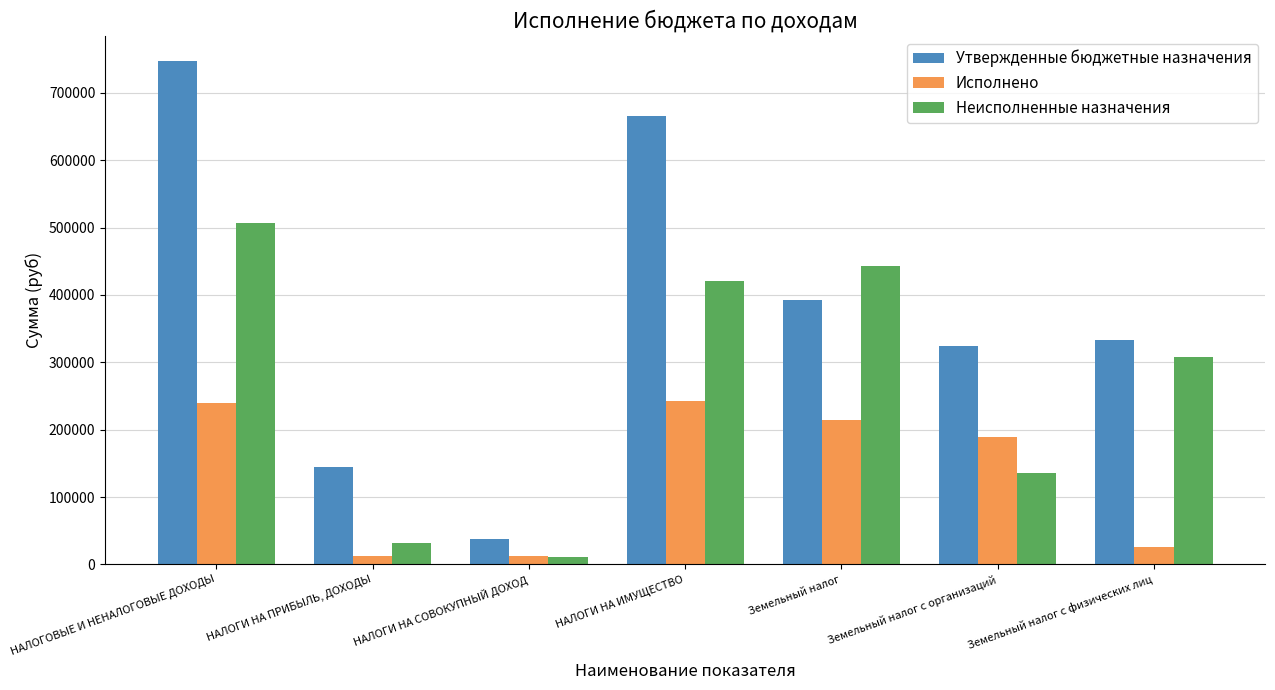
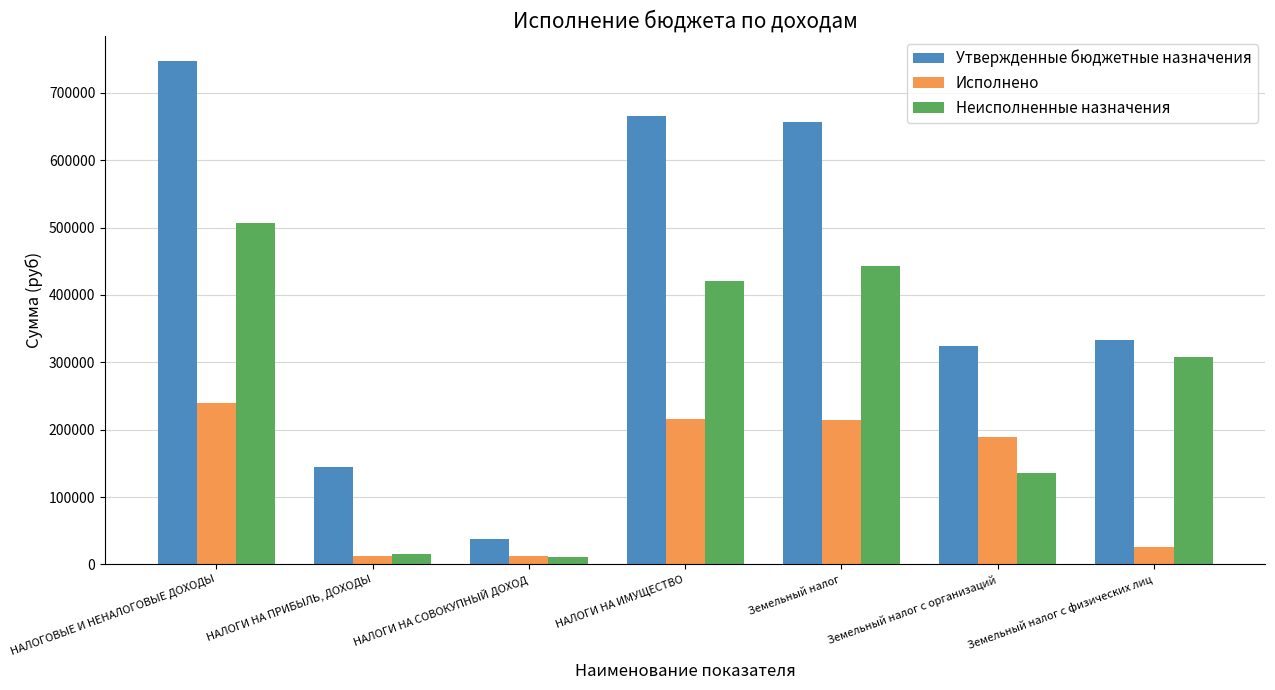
Неисполненные назначения, НАЛОГИ НА ПРИБЫЛЬ, ДОХОДЫ: 30000 -> 20000
Исполнено, НАЛОГИ НА ИМУЩЕСТВО: 240000 -> 220000
Утвержденные бюджетные назначения, Земельный налог: 390000 -> 660000
